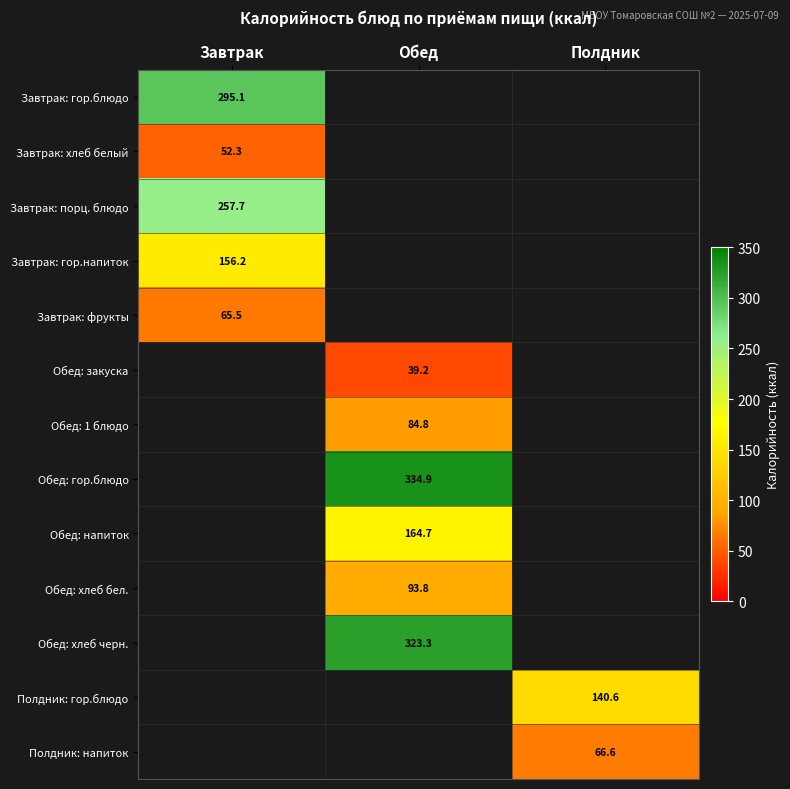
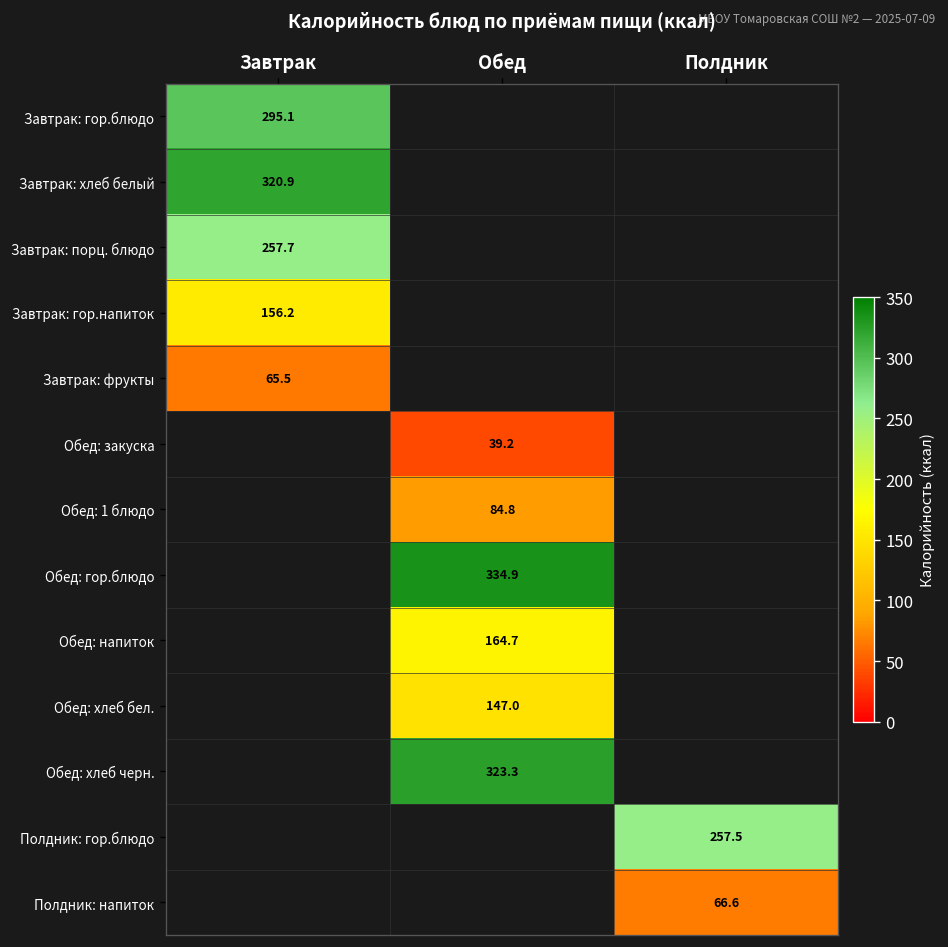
Завтрак: хлеб белый, Завтрак: 52.3 -> 320.9
Обед: хлеб бел., Обед: 93.8 -> 147.0
Полдник: гор.блюдо, Полдник: 140.6 -> 257.5
